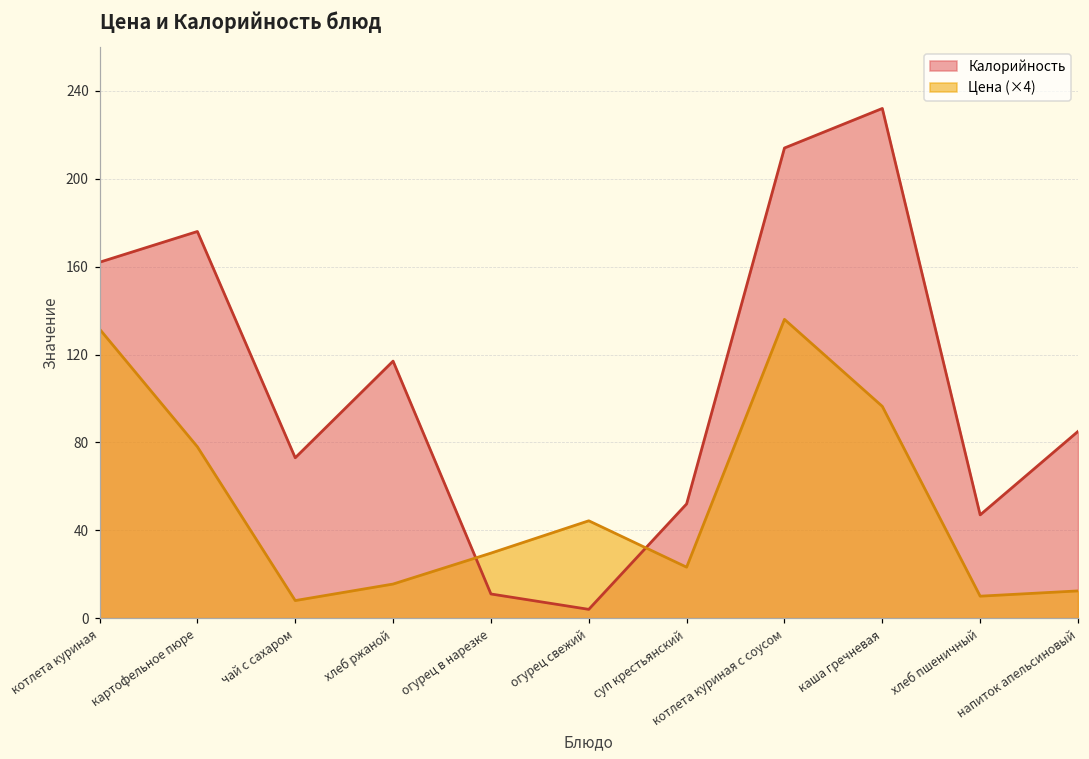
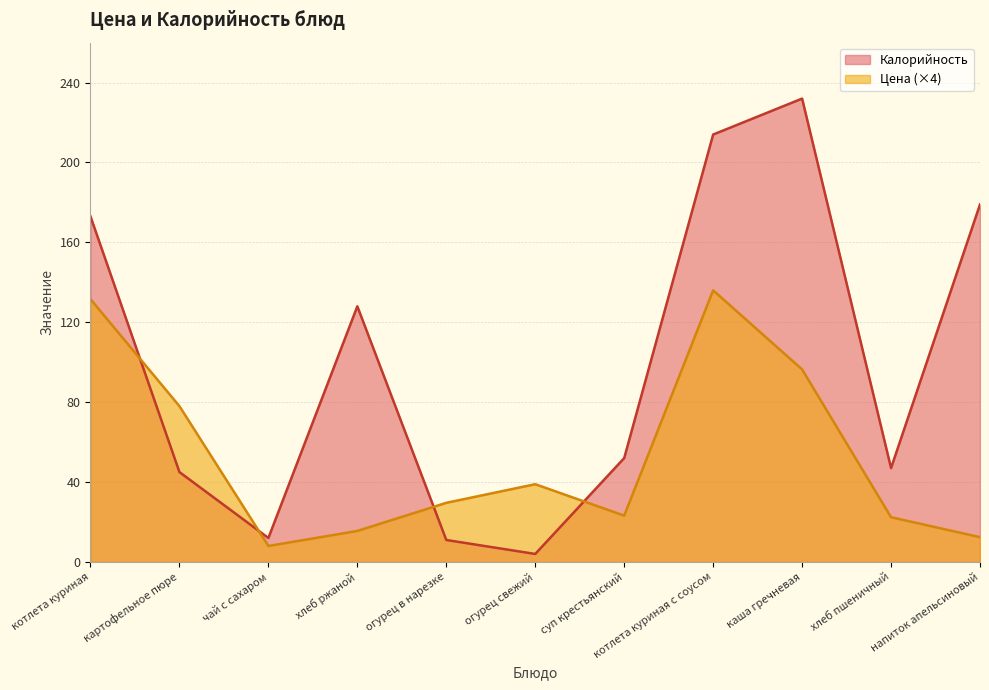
Калорийность, котлета куриная: 162 -> 173
Калорийность, картофельное пюре: 176 -> 45
Калорийность, чай с сахаром: 73 -> 12
Калорийность, хлеб ржаной: 117 -> 128
Цена (×4), огурец свежий: 44 -> 39
Цена (×4), хлеб пшеничный: 10 -> 22
Калорийность, напиток апельсиновый: 85 -> 179
